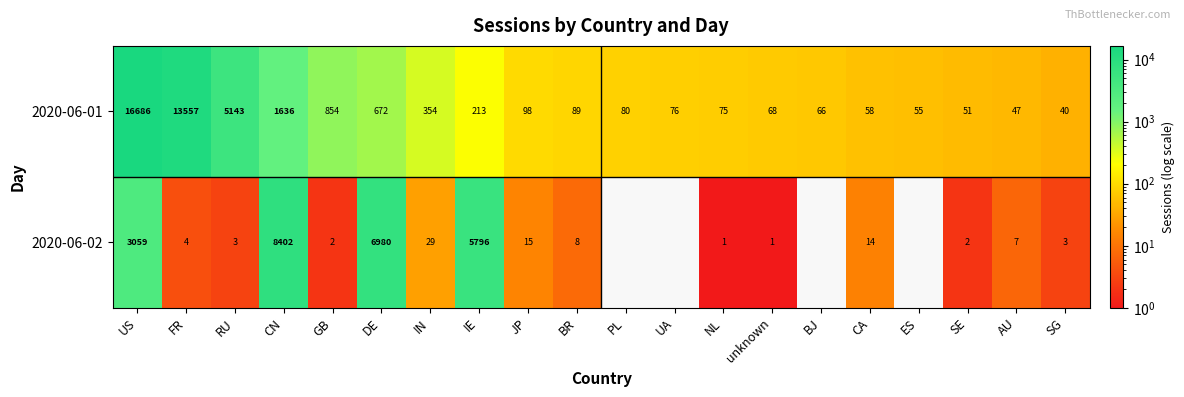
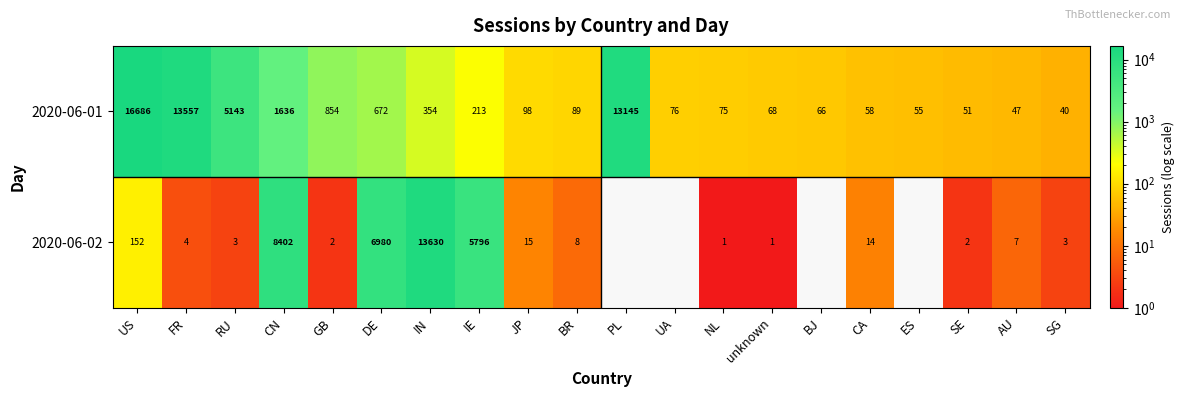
2020-06-01, PL: 80 -> 13145
2020-06-02, US: 3059 -> 152
2020-06-02, IN: 29 -> 13630
